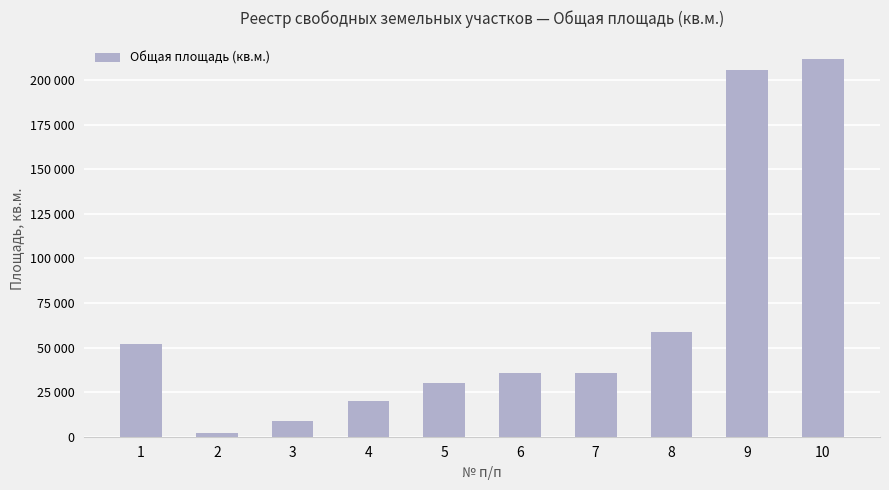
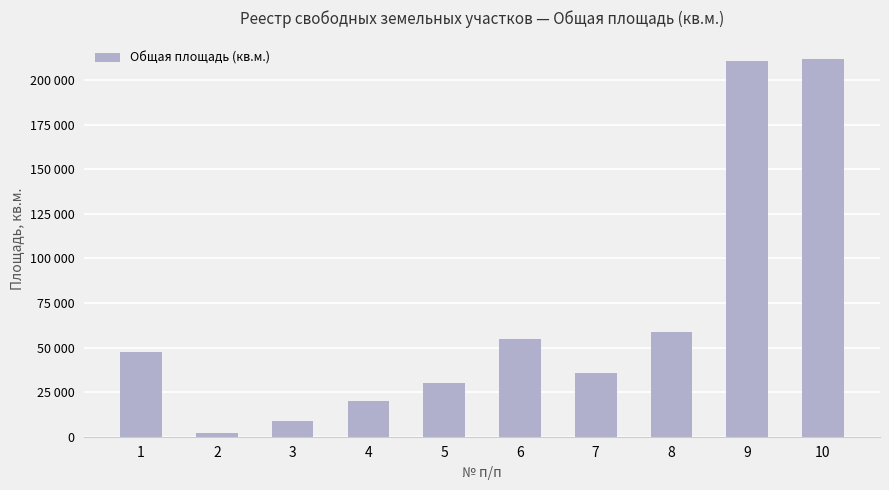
1: 52000 -> 47000
6: 36000 -> 55000
9: 206000 -> 210000
